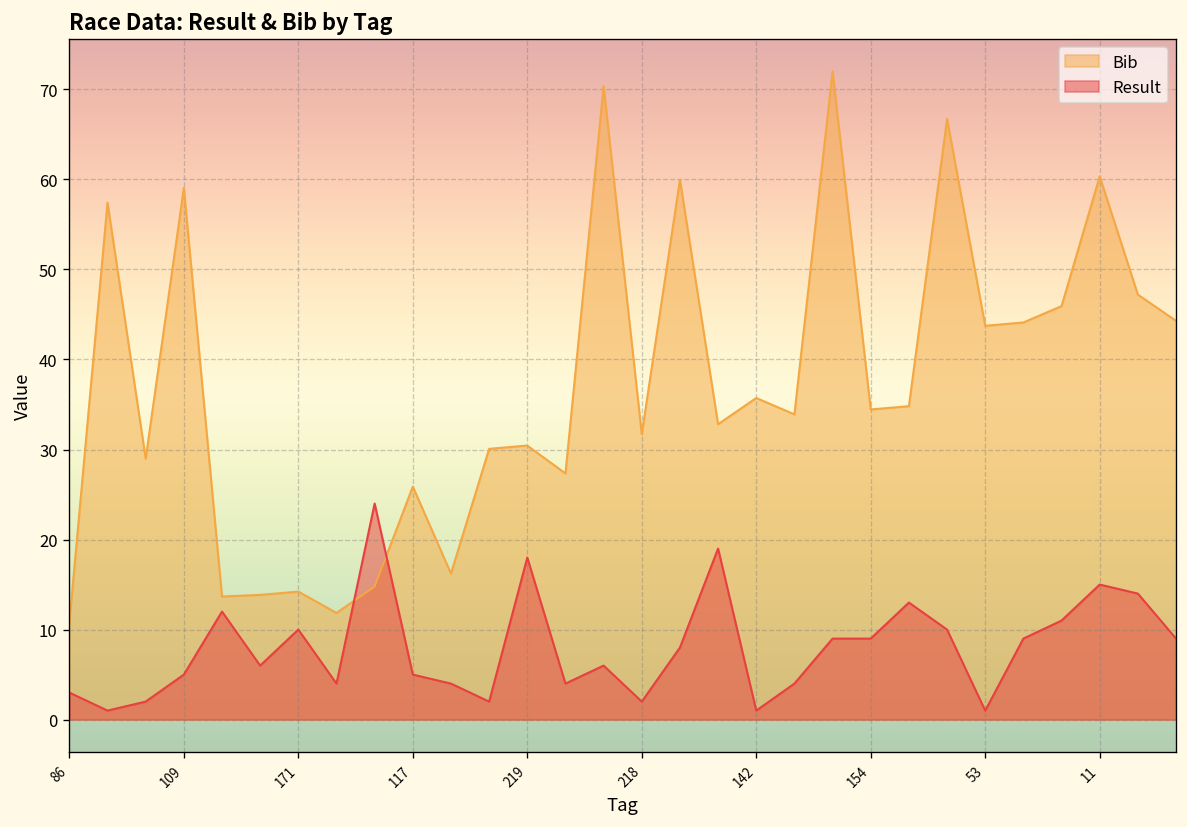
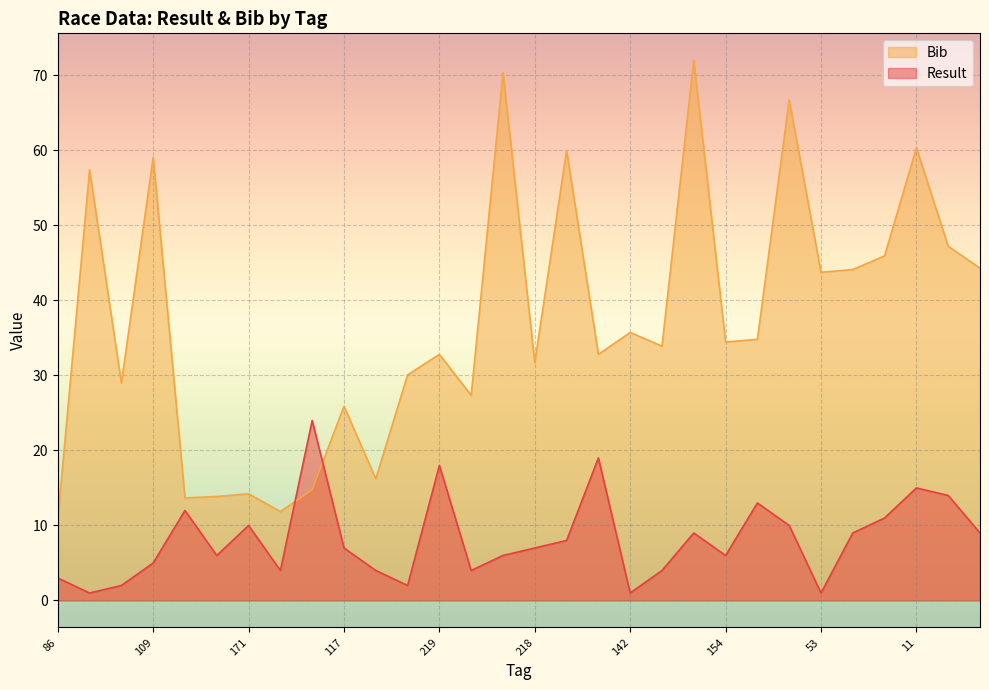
Result, 117: 5 -> 7
Bib, 219: 30 -> 33
Result, 218: 2 -> 7
Result, 154: 9 -> 6
